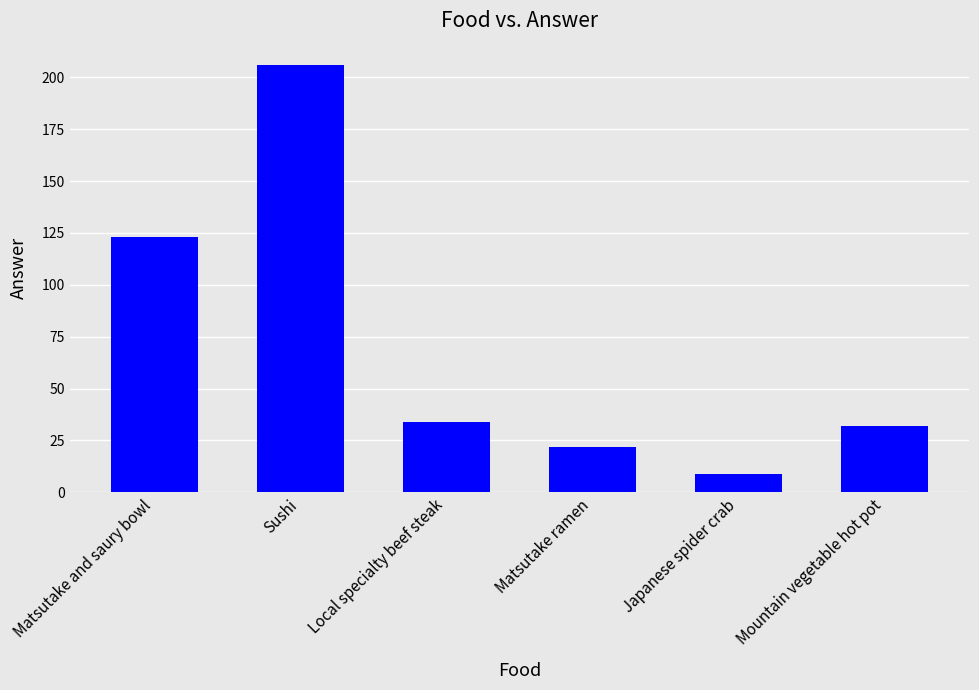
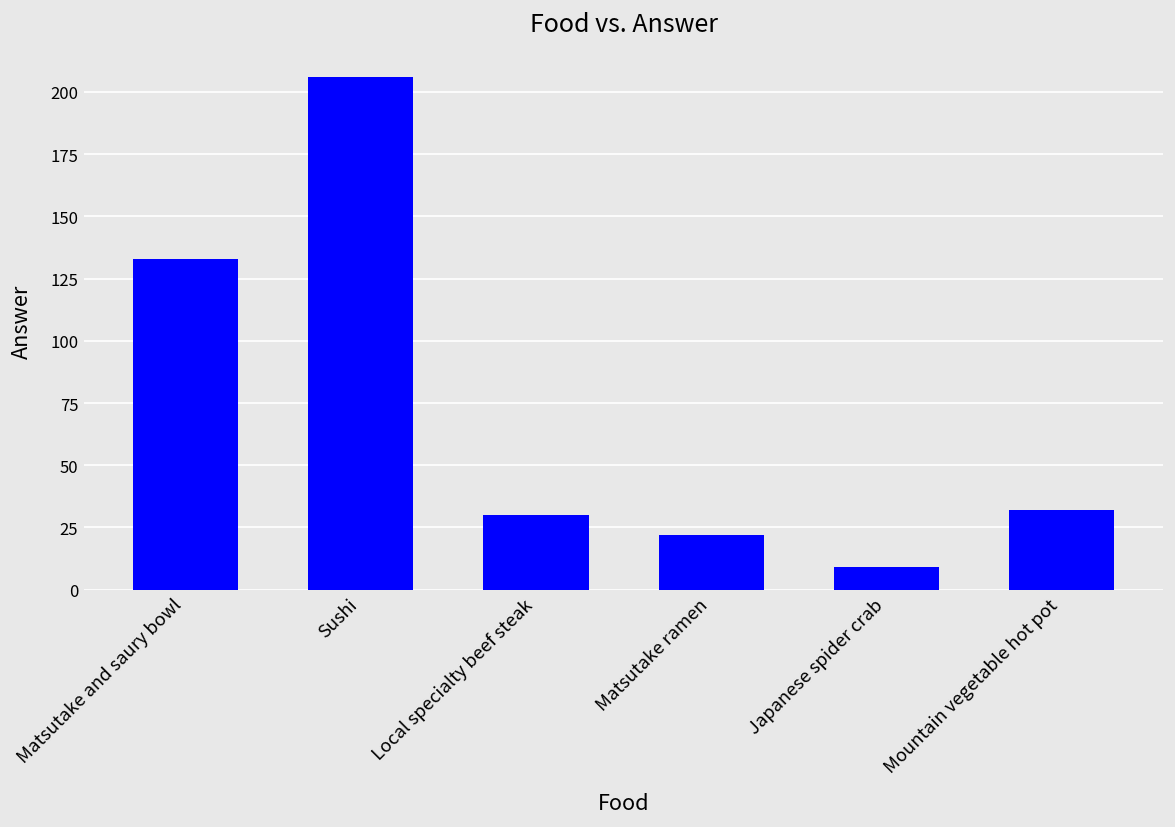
Matsutake and saury bowl: 123 -> 133
Local specialty beef steak: 34 -> 30
